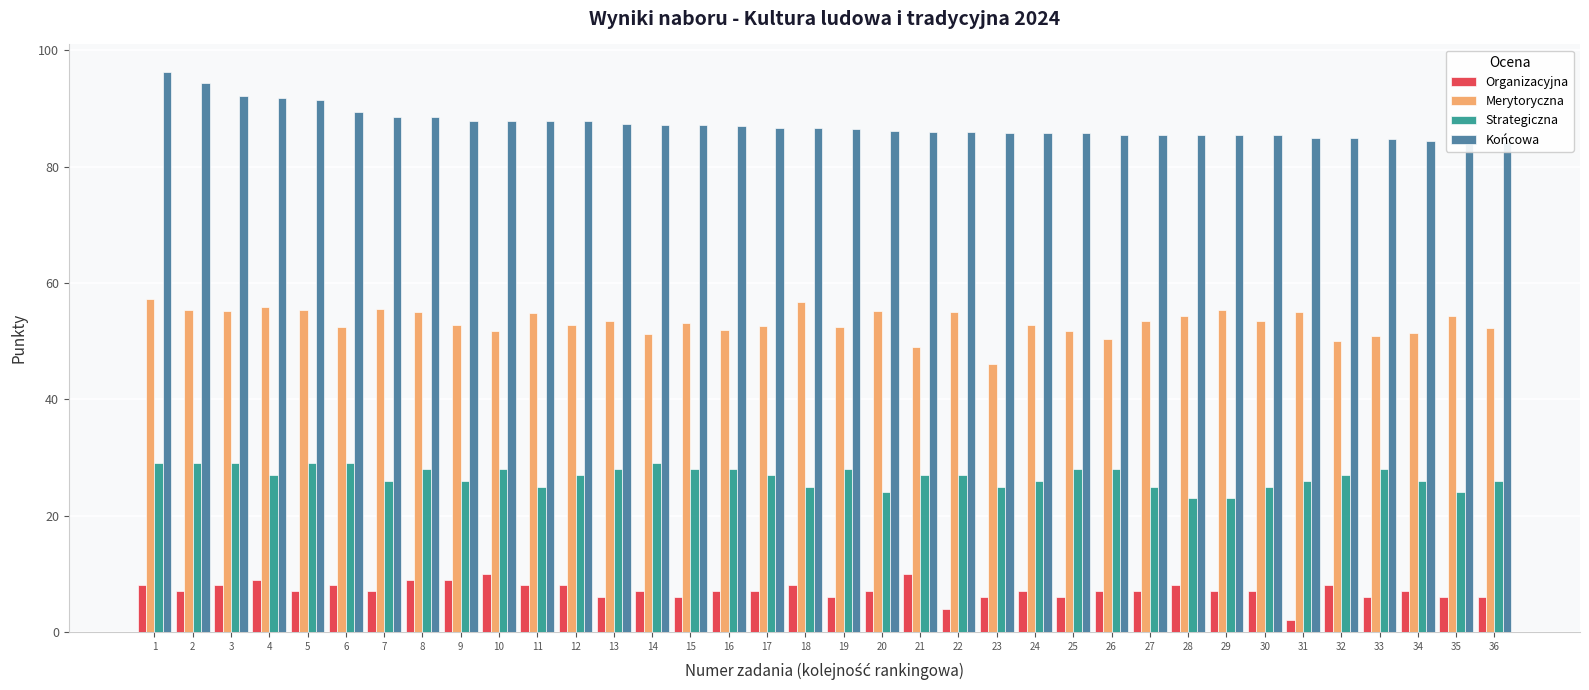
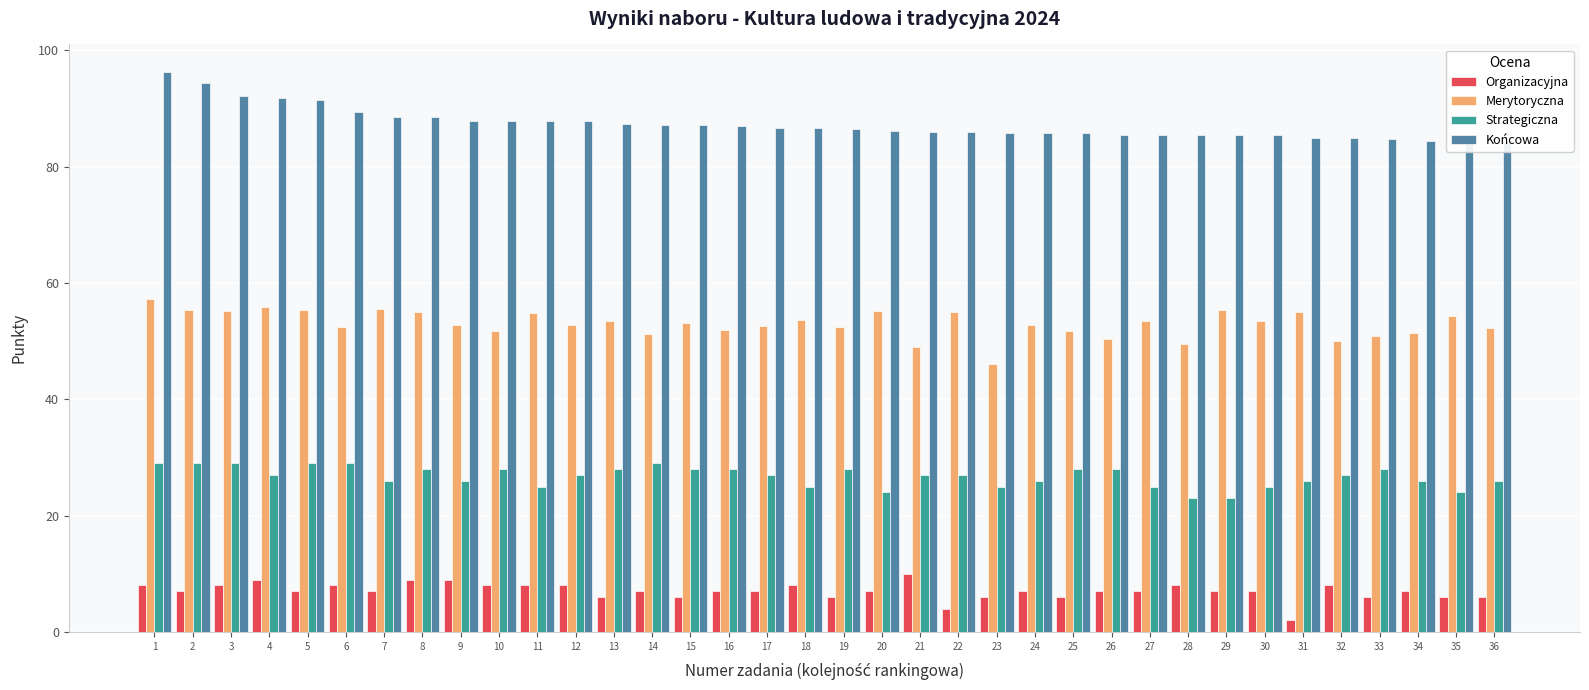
Organizacyjna, 10: 10 -> 8
Merytoryczna, 18: 57 -> 54
Merytoryczna, 28: 54 -> 50
